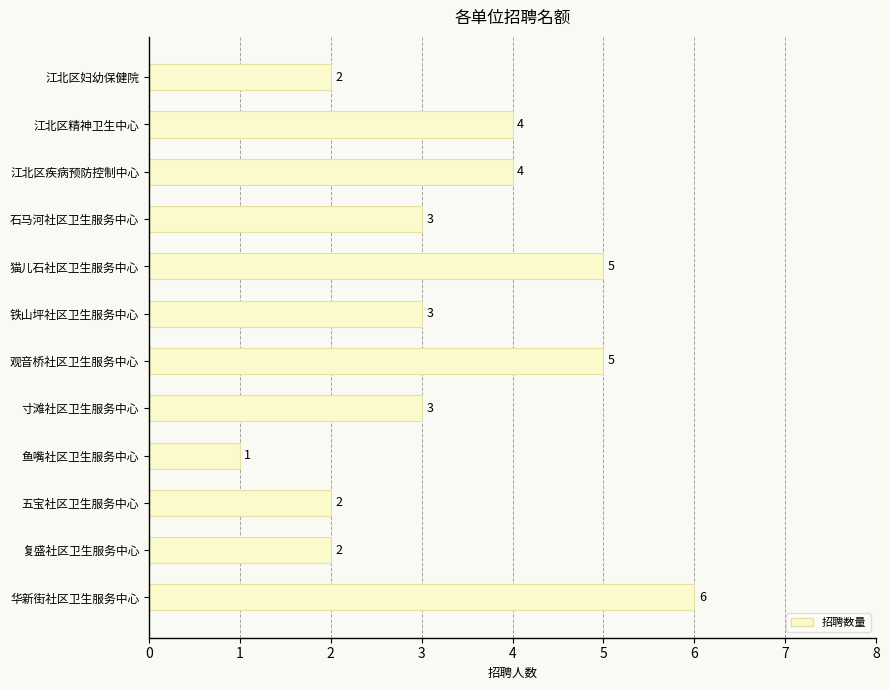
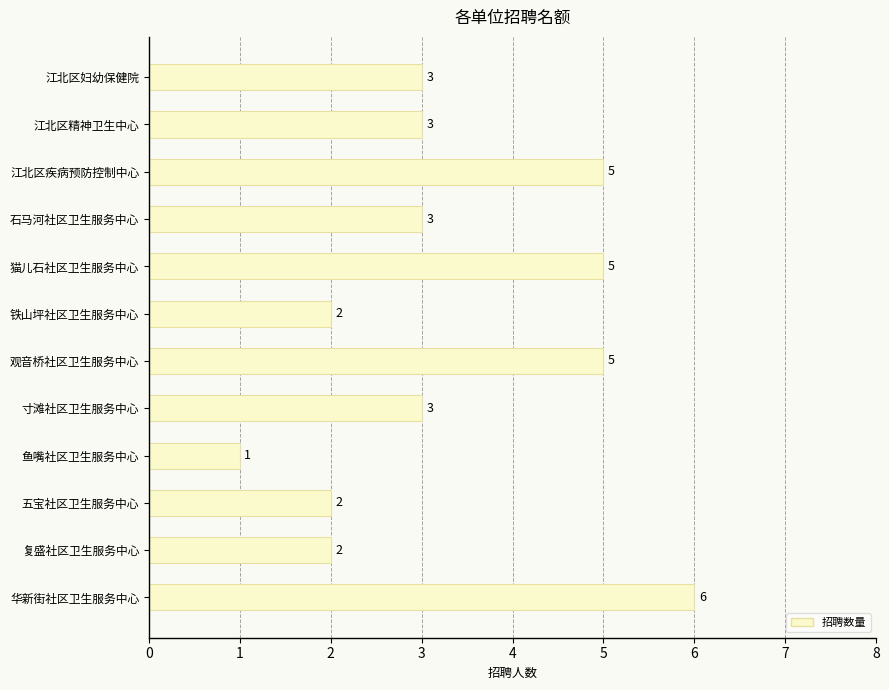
江北区妇幼保健院: 2 -> 3
江北区精神卫生中心: 4 -> 3
江北区疾病预防控制中心: 4 -> 5
铁山坪社区卫生服务中心: 3 -> 2
